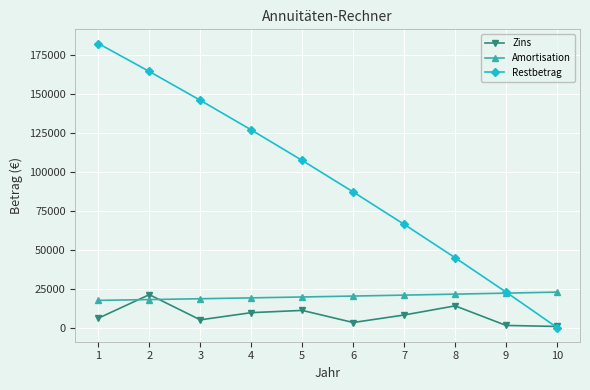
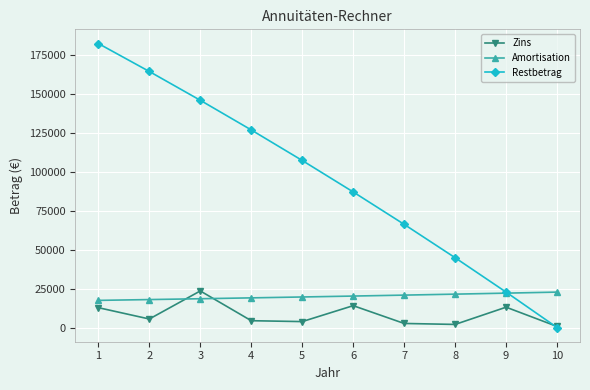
Zins, 1: 6000 -> 13000
Zins, 2: 21000 -> 5000
Zins, 3: 5000 -> 24000
Zins, 4: 10000 -> 4000
Zins, 5: 11000 -> 4000
Zins, 6: 3000 -> 14000
Zins, 7: 8000 -> 3000
Zins, 8: 14000 -> 2000
Zins, 9: 1000 -> 13000
